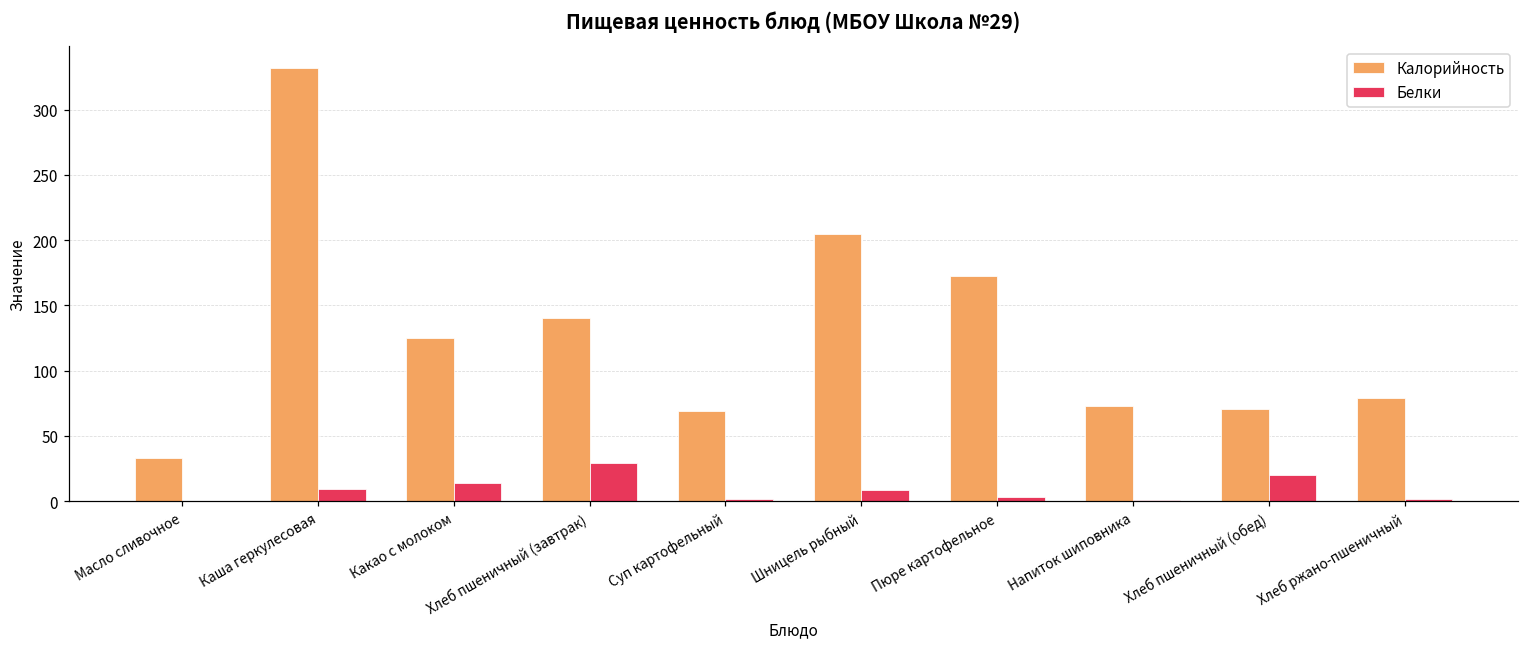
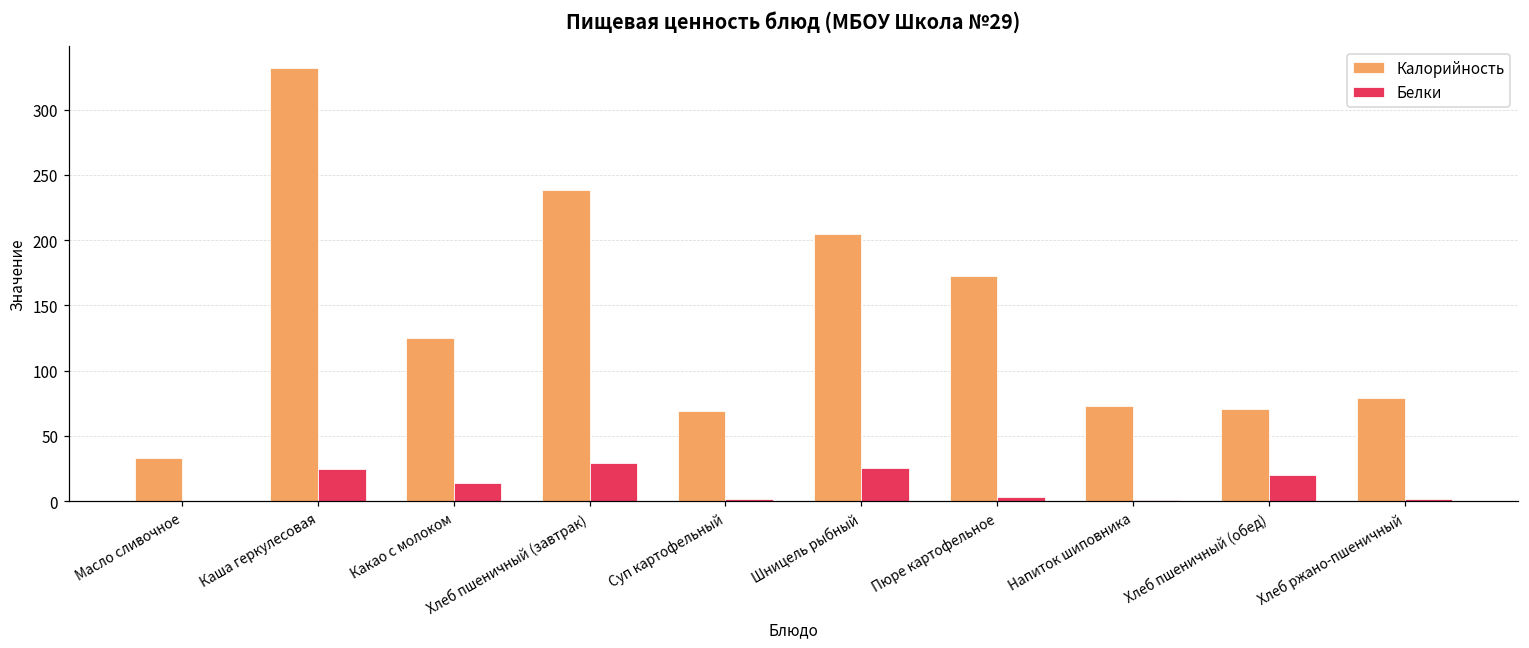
Белки, Каша геркулесовая: 9 -> 25
Калорийность, Хлеб пшеничный (завтрак): 140 -> 239
Белки, Шницель рыбный: 8 -> 25
